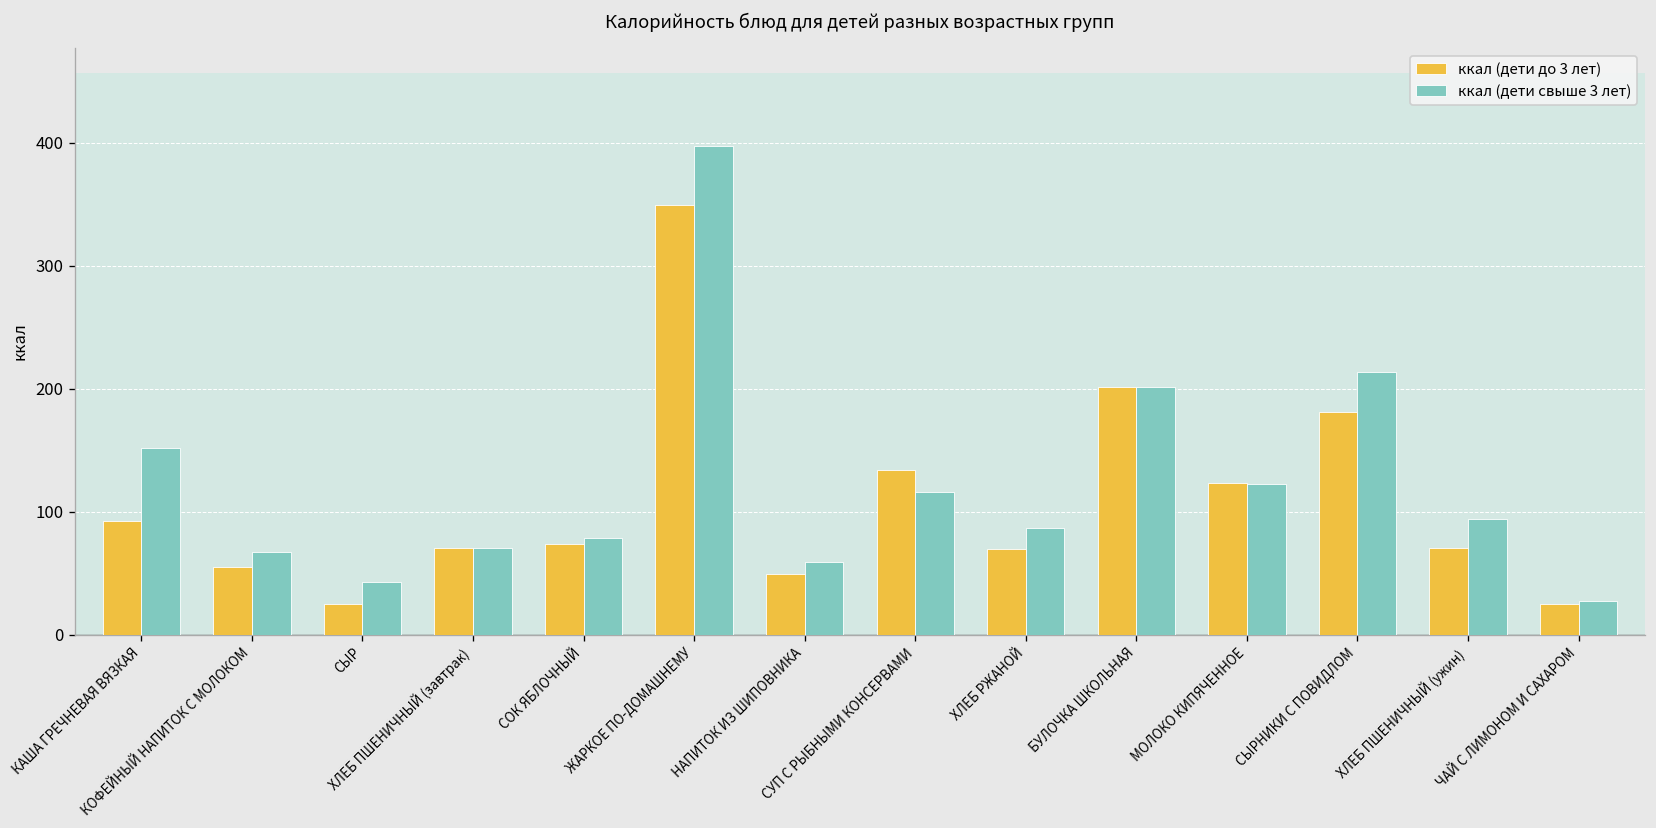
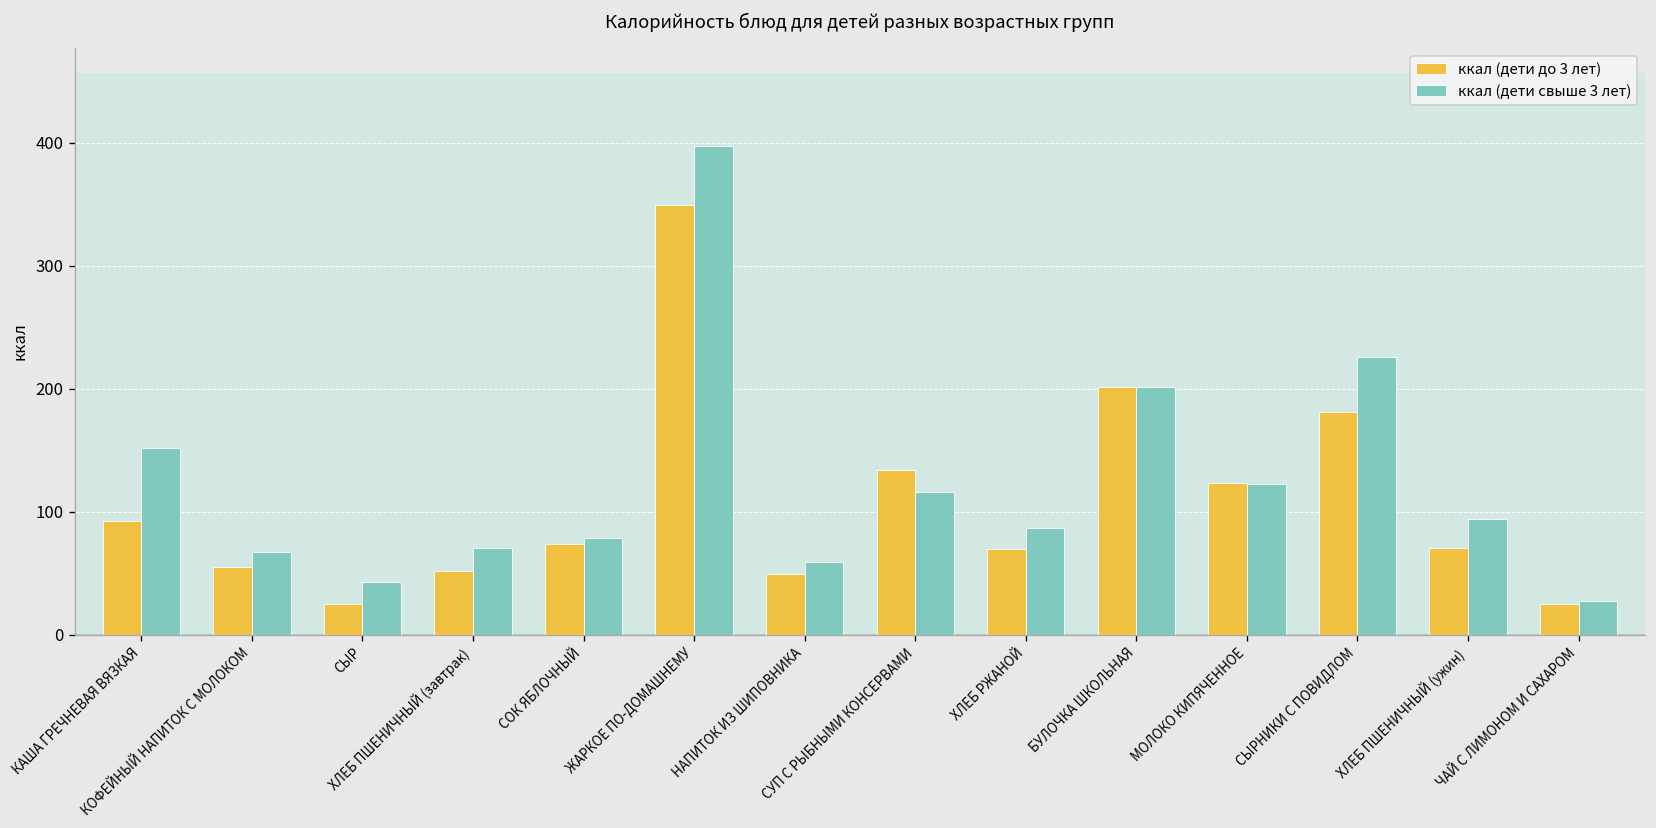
ккал (дети до 3 лет), ХЛЕБ ПШЕНИЧНЫЙ (завтрак): 70 -> 52
ккал (дети свыше 3 лет), СЫРНИКИ С ПОВИДЛОМ: 213 -> 226
